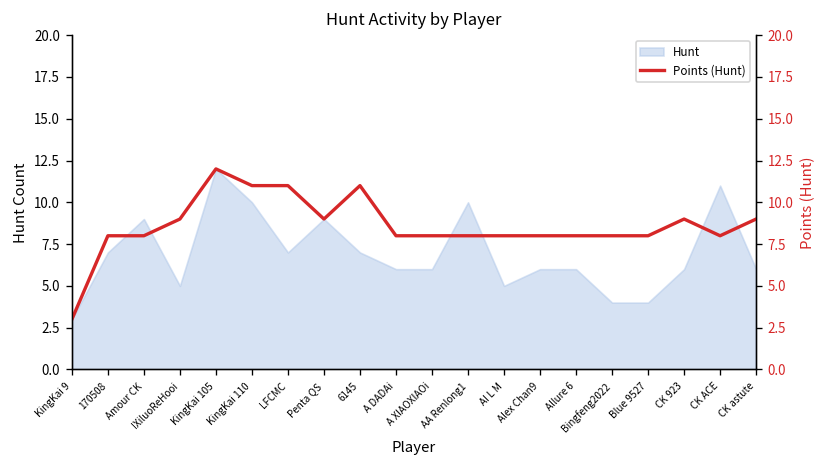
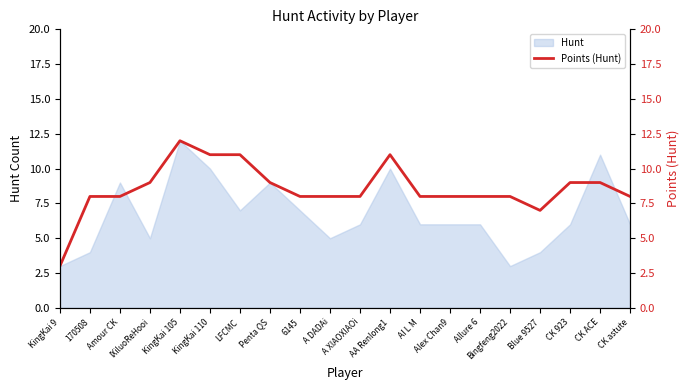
Hunt, 170508: 7 -> 4
Hunt, A DADAi: 6 -> 5
Hunt, AI L M: 5 -> 6
Hunt, Bingfeng2022: 4 -> 3
Points (Hunt), 6145: 11 -> 8
Points (Hunt), AA Renlong1: 8 -> 11
Points (Hunt), Blue 9527: 8 -> 7
Points (Hunt), CK ACE: 8 -> 9
Points (Hunt), CK astute: 9 -> 8
